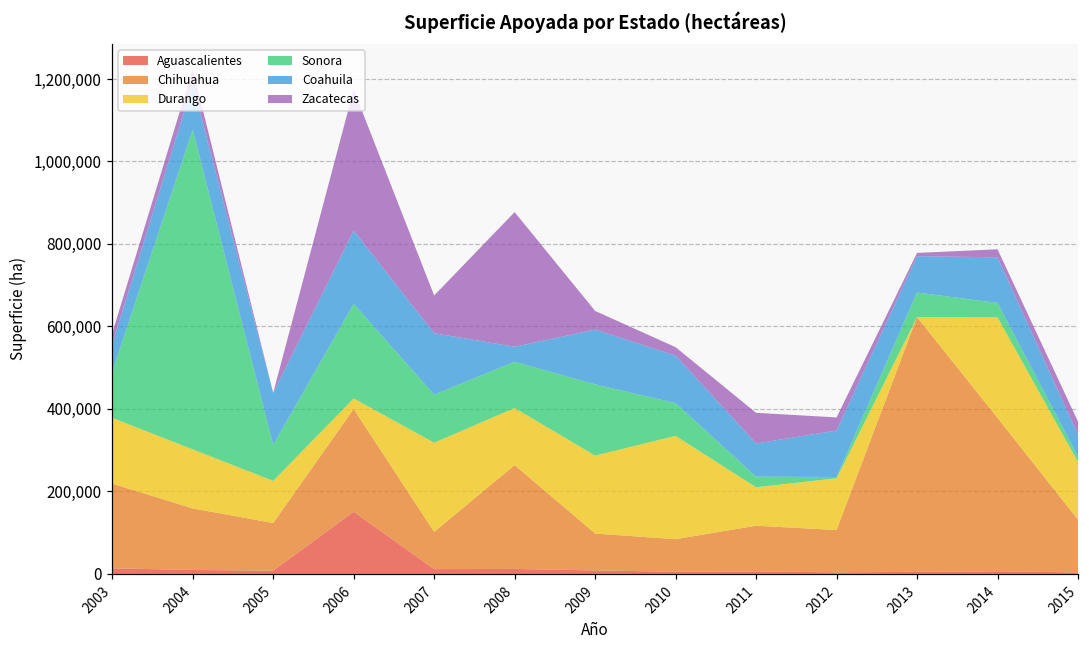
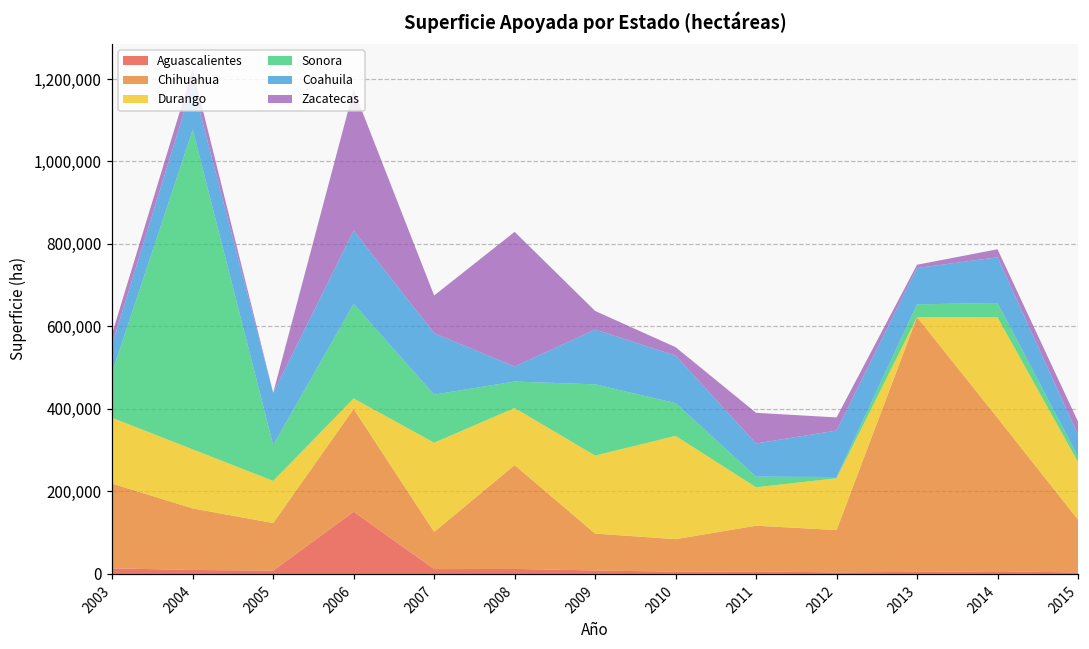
Sonora, 2008: 110,000 -> 60,000
Sonora, 2013: 60,000 -> 30,000
